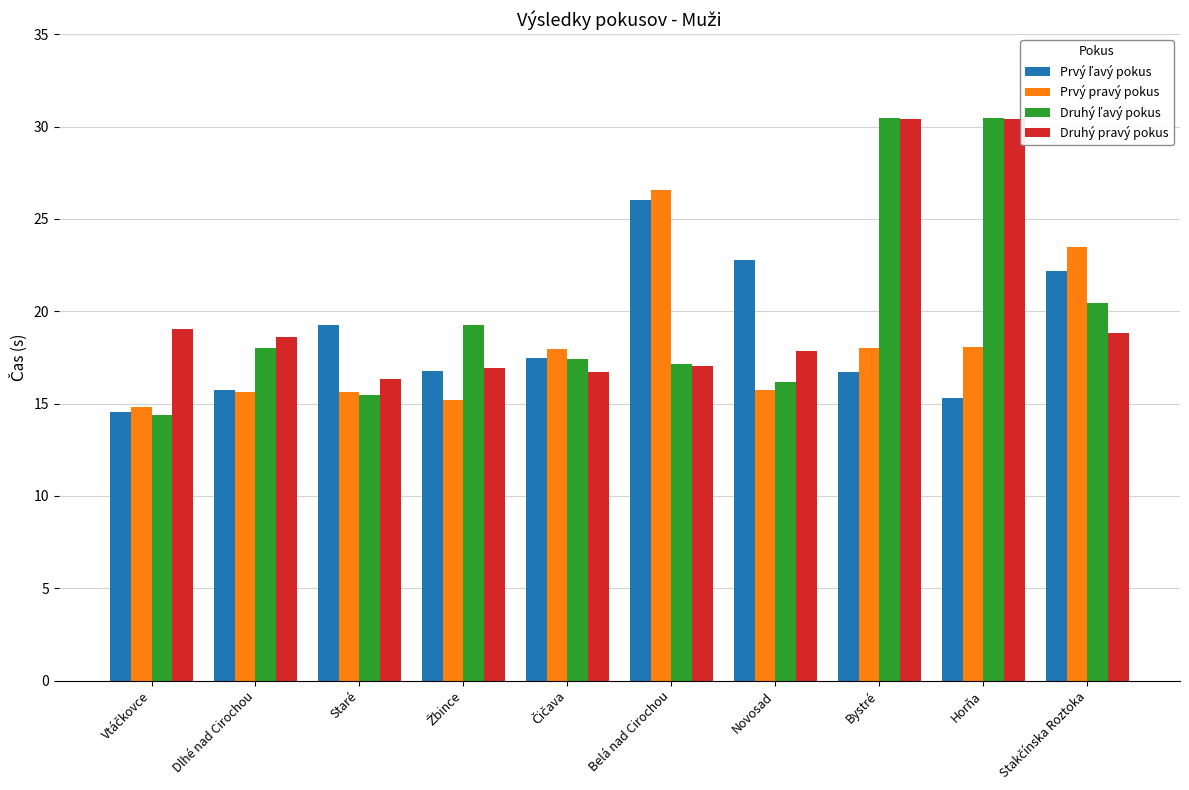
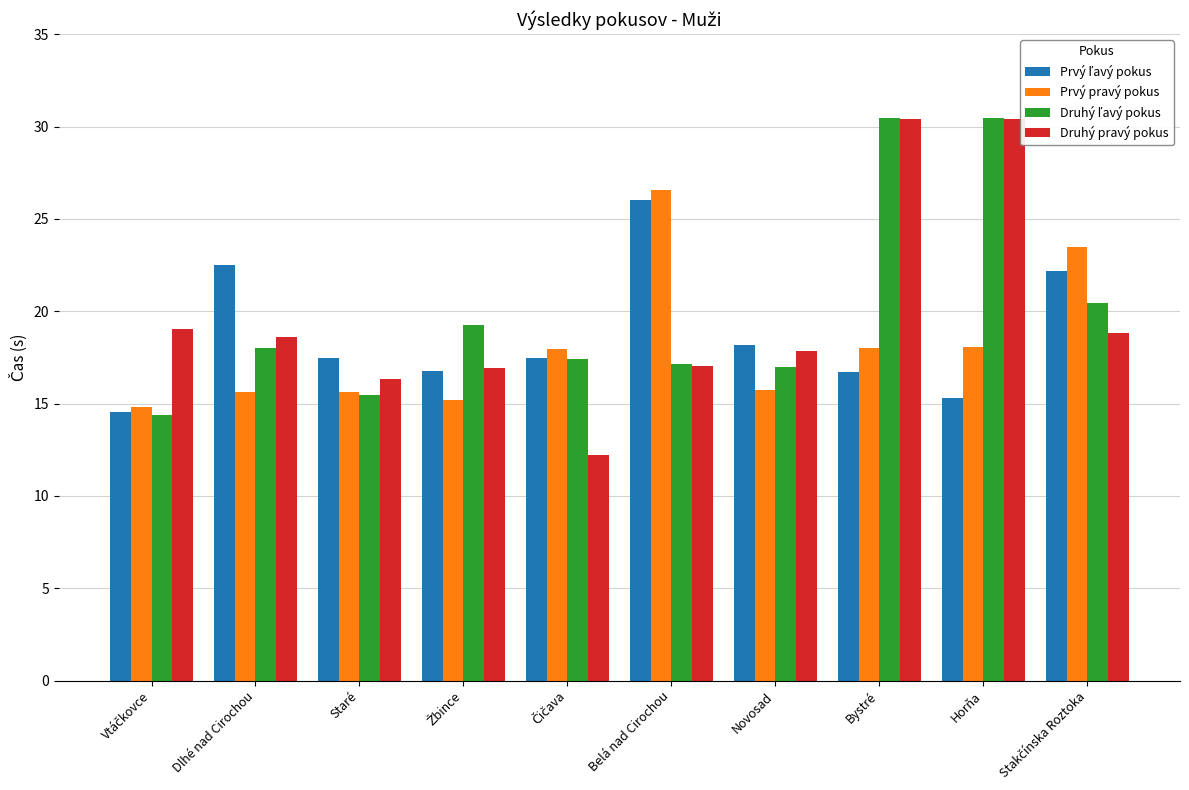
Prvý ľavý pokus, Dlhé nad Cirochou: 15.7 -> 22.5
Prvý ľavý pokus, Staré: 19.2 -> 17.5
Druhý pravý pokus, Čičava: 16.7 -> 12.2
Prvý ľavý pokus, Novosad: 22.8 -> 18.2
Druhý ľavý pokus, Novosad: 16.2 -> 17.0
